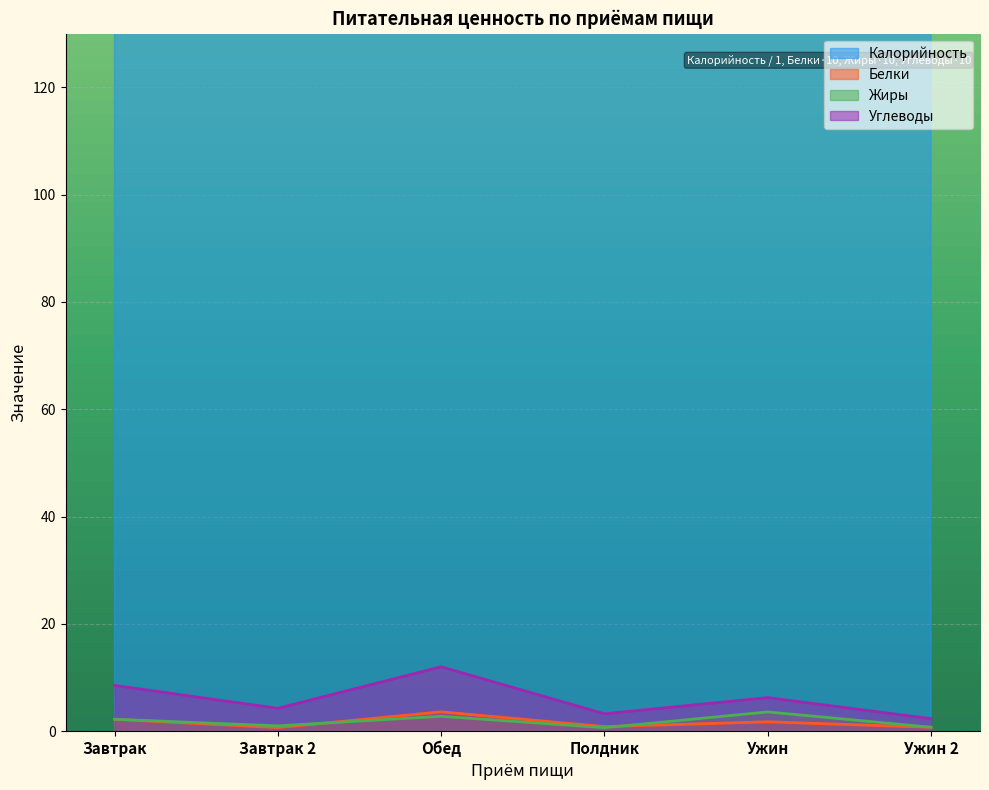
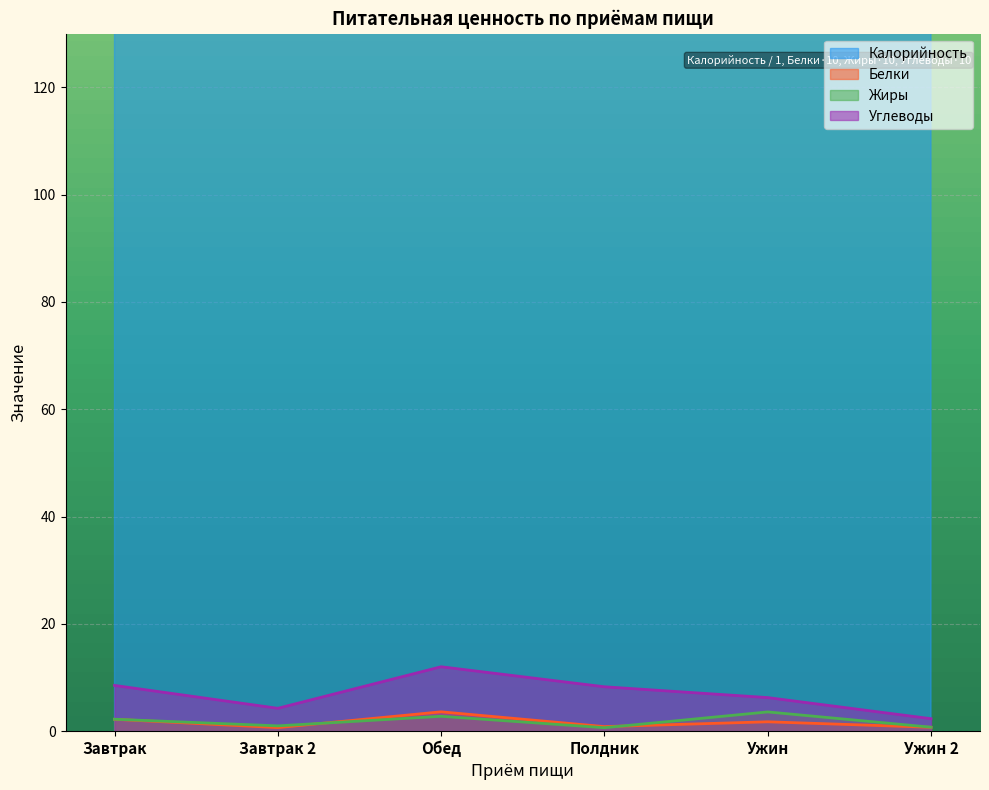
Углеводы, Полдник: 3 -> 8
